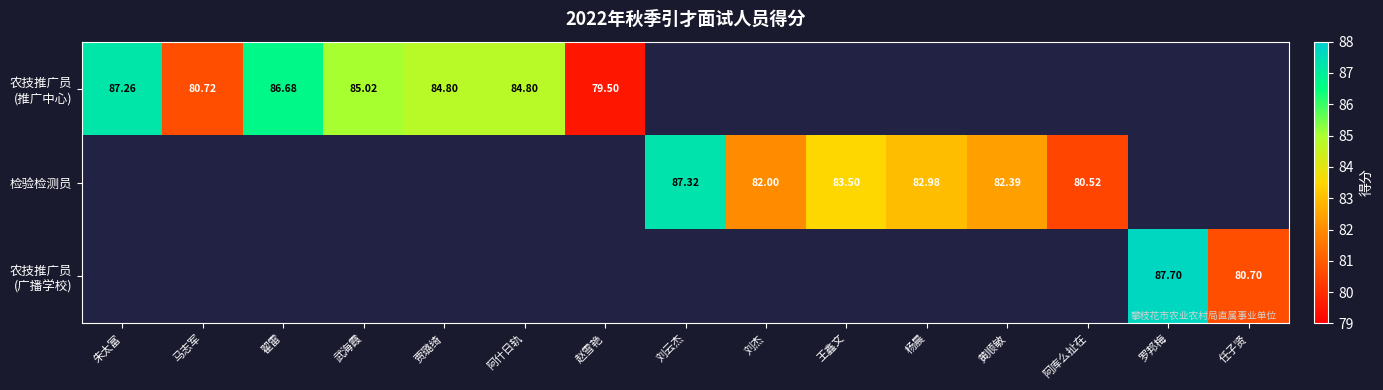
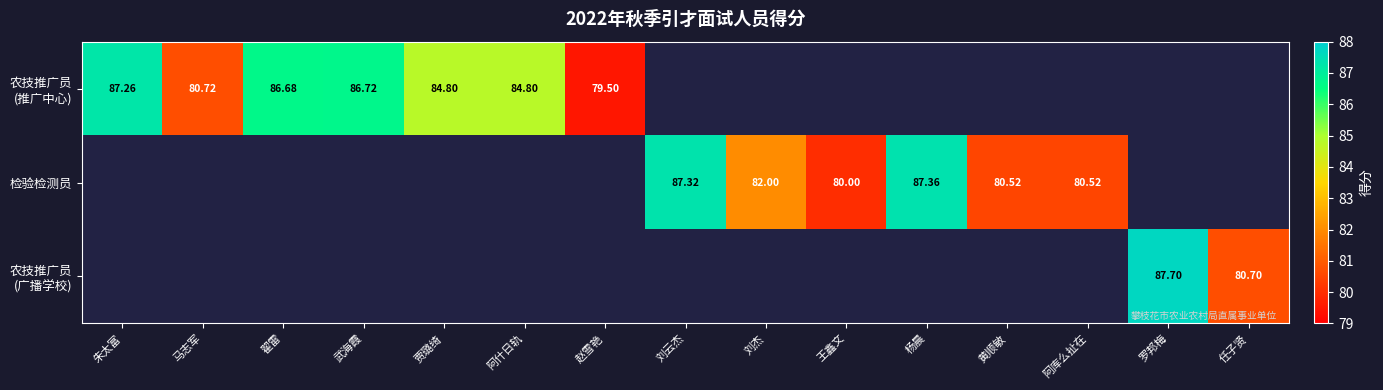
农技推广员 (推广中心), 武海霞: 85.02 -> 86.72
检验检测员, 王鑫文: 83.50 -> 80.00
检验检测员, 杨晨: 82.98 -> 87.36
检验检测员, 黄顺敏: 82.39 -> 80.52
